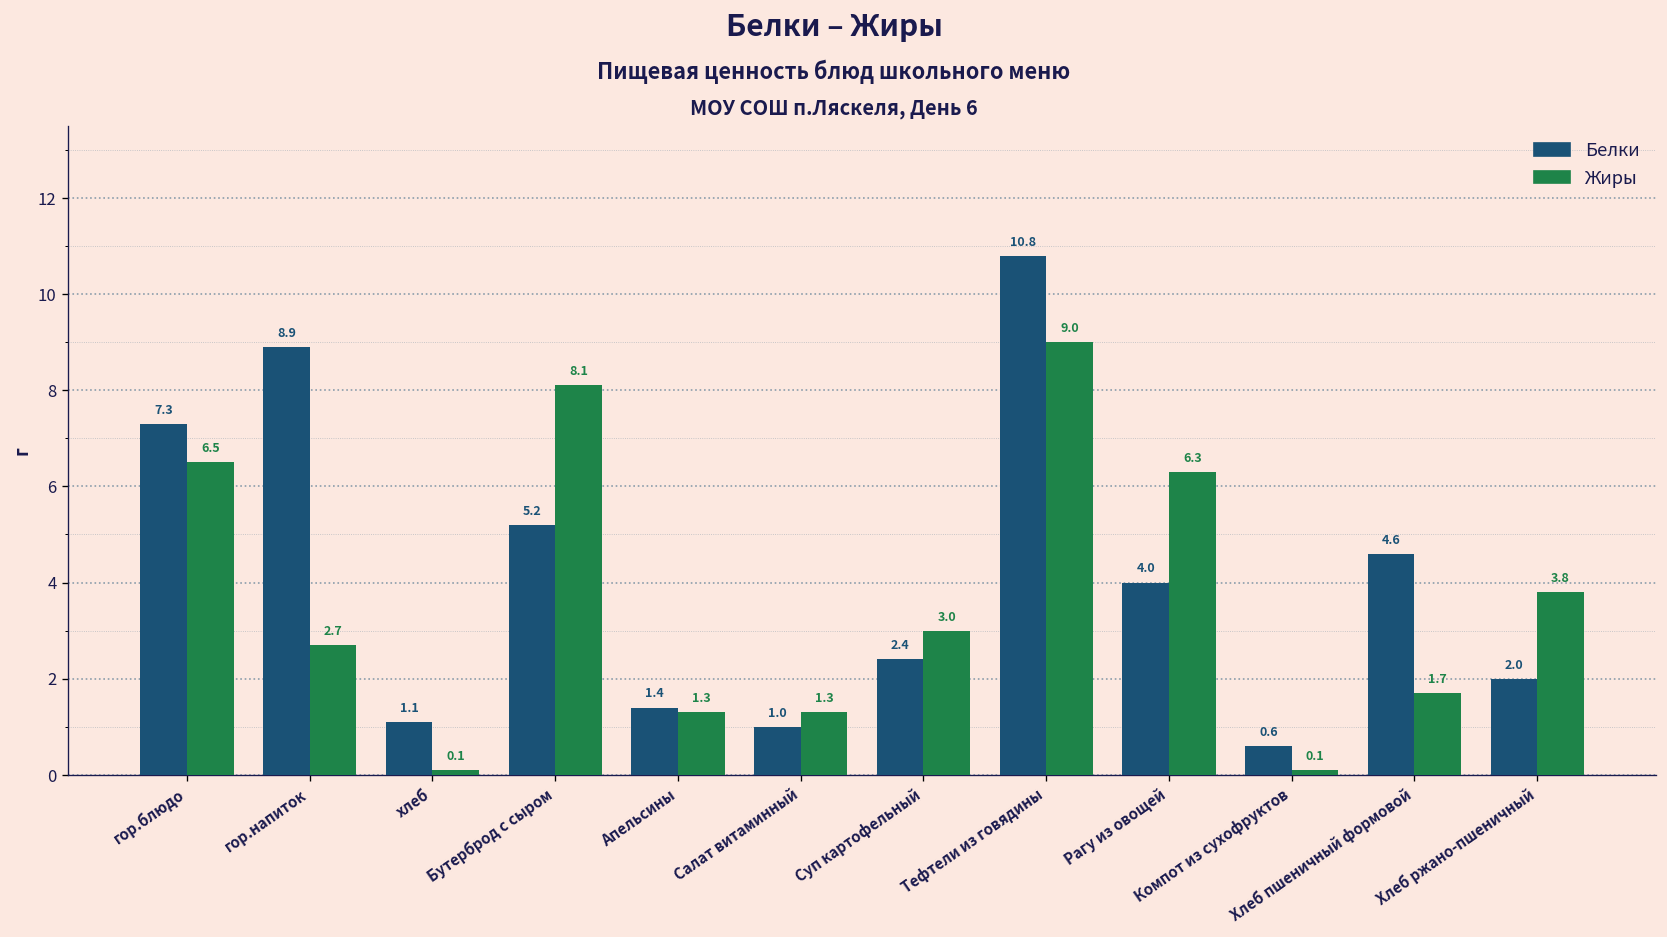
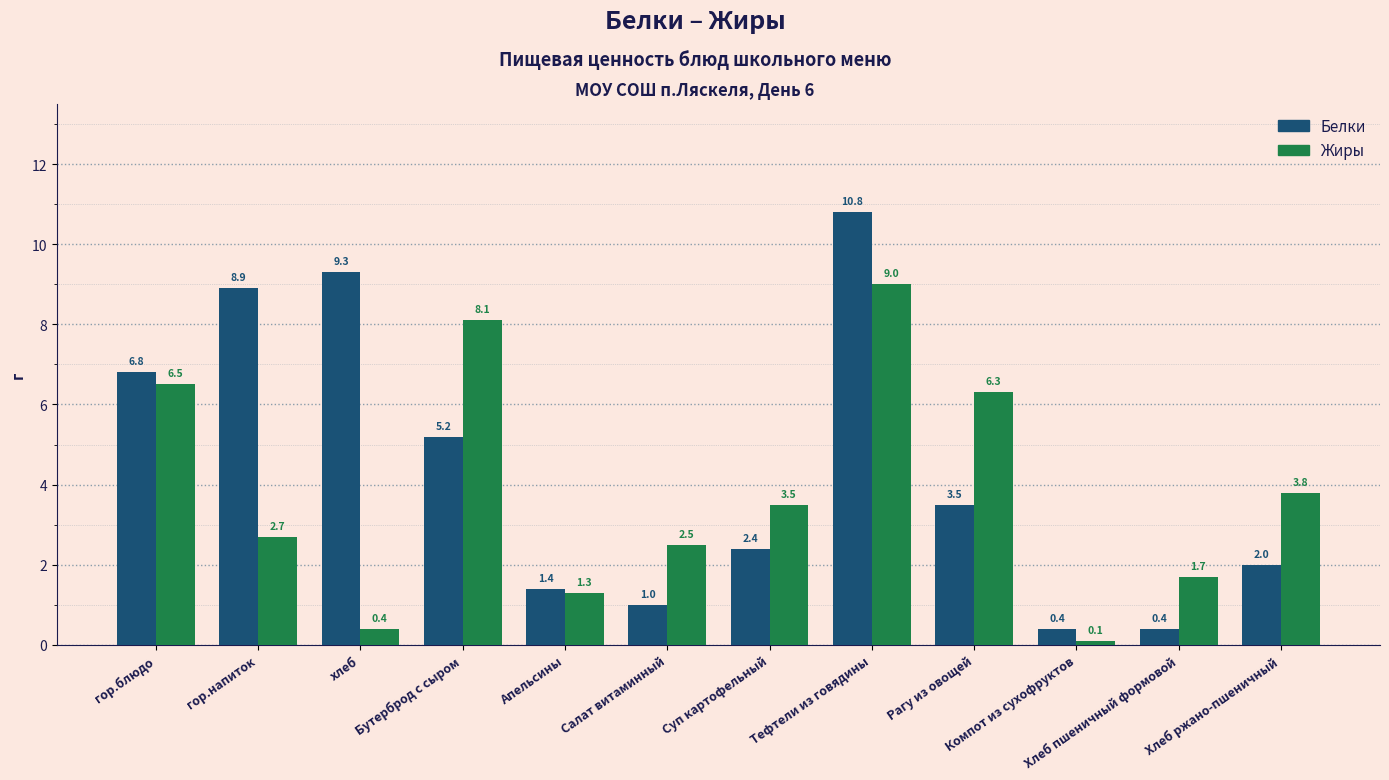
Белки, гор.блюдо: 7.3 -> 6.8
Белки, хлеб: 1.1 -> 9.3
Жиры, хлеб: 0.1 -> 0.4
Жиры, Салат витаминный: 1.3 -> 2.5
Жиры, Суп картофельный: 3.0 -> 3.5
Белки, Рагу из овощей: 4.0 -> 3.5
Белки, Компот из сухофруктов: 0.6 -> 0.4
Белки, Хлеб пшеничный формовой: 4.6 -> 0.4
